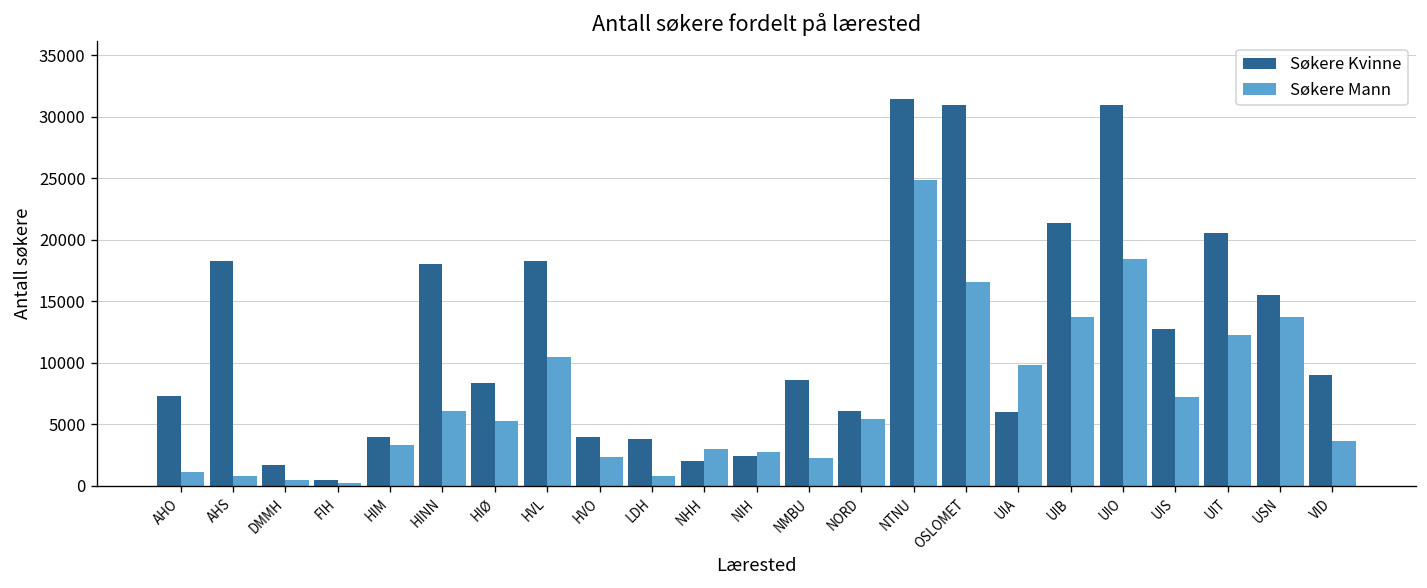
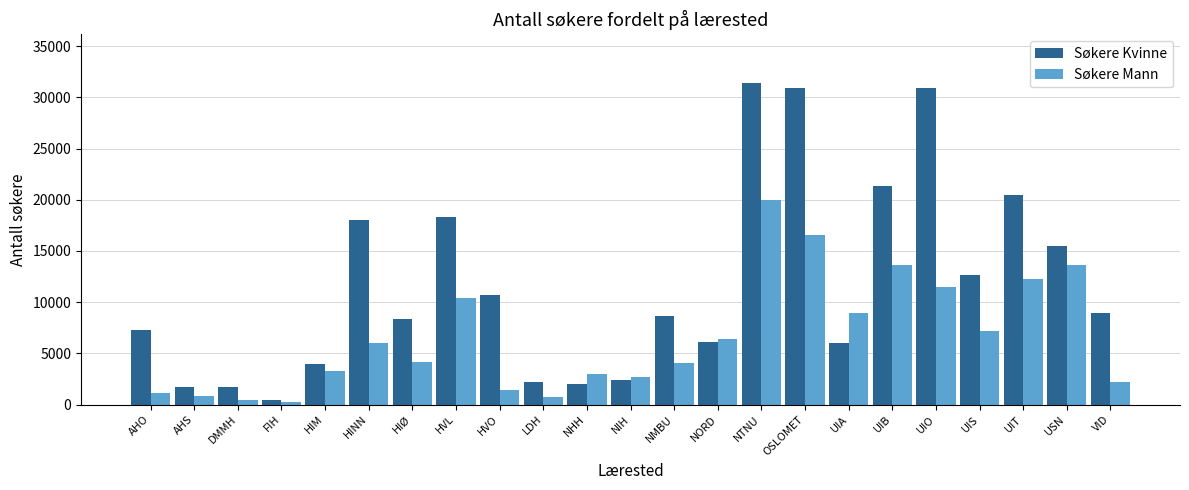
Søkere Kvinne, AHS: 18300 -> 1700
Søkere Mann, HIØ: 5300 -> 4200
Søkere Kvinne, HVO: 4000 -> 10700
Søkere Mann, HVO: 2300 -> 1500
Søkere Kvinne, LDH: 3800 -> 2200
Søkere Mann, NMBU: 2300 -> 4100
Søkere Mann, NORD: 5400 -> 6400
Søkere Mann, NTNU: 24900 -> 20000
Søkere Mann, UIA: 9800 -> 8900
Søkere Mann, UIO: 18400 -> 11500
Søkere Mann, VID: 3600 -> 2300
